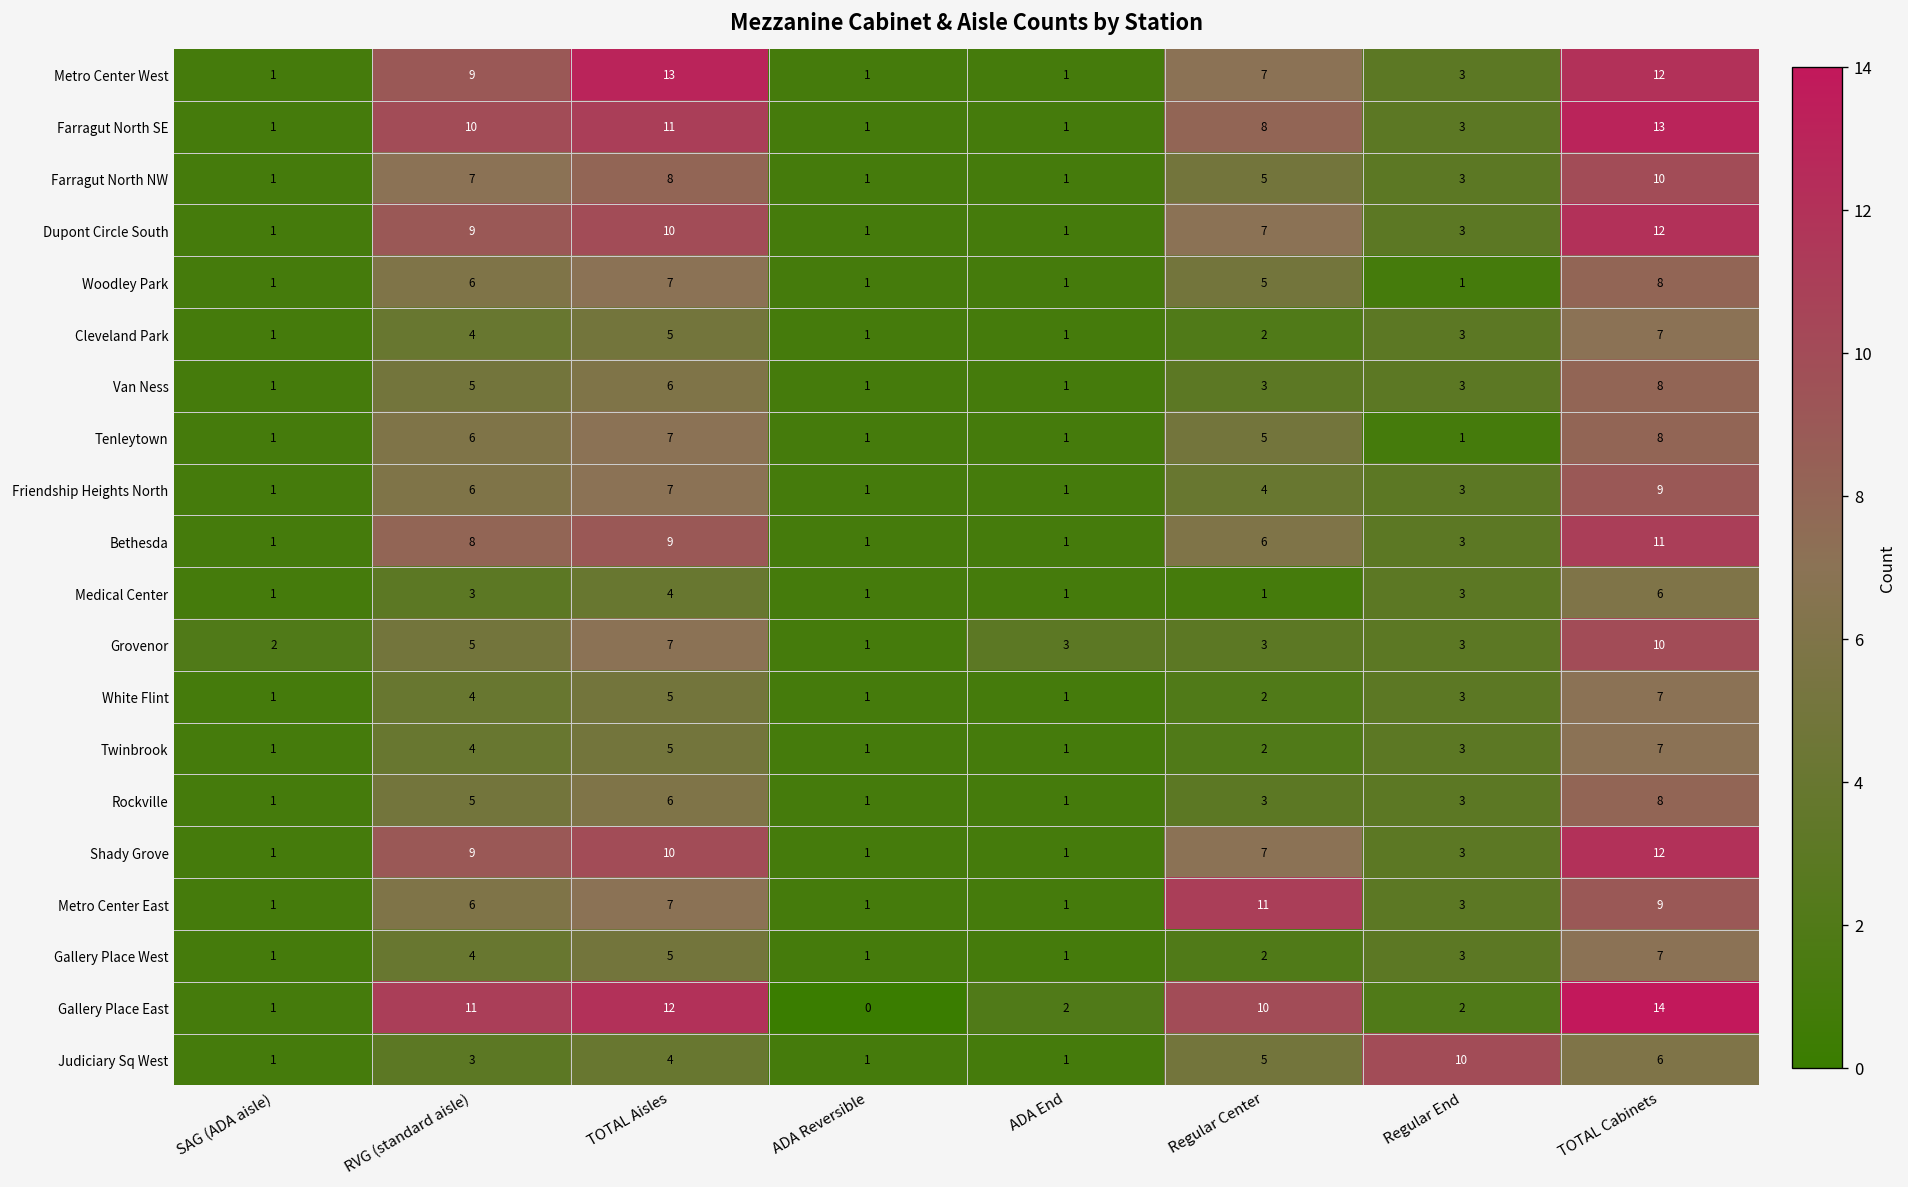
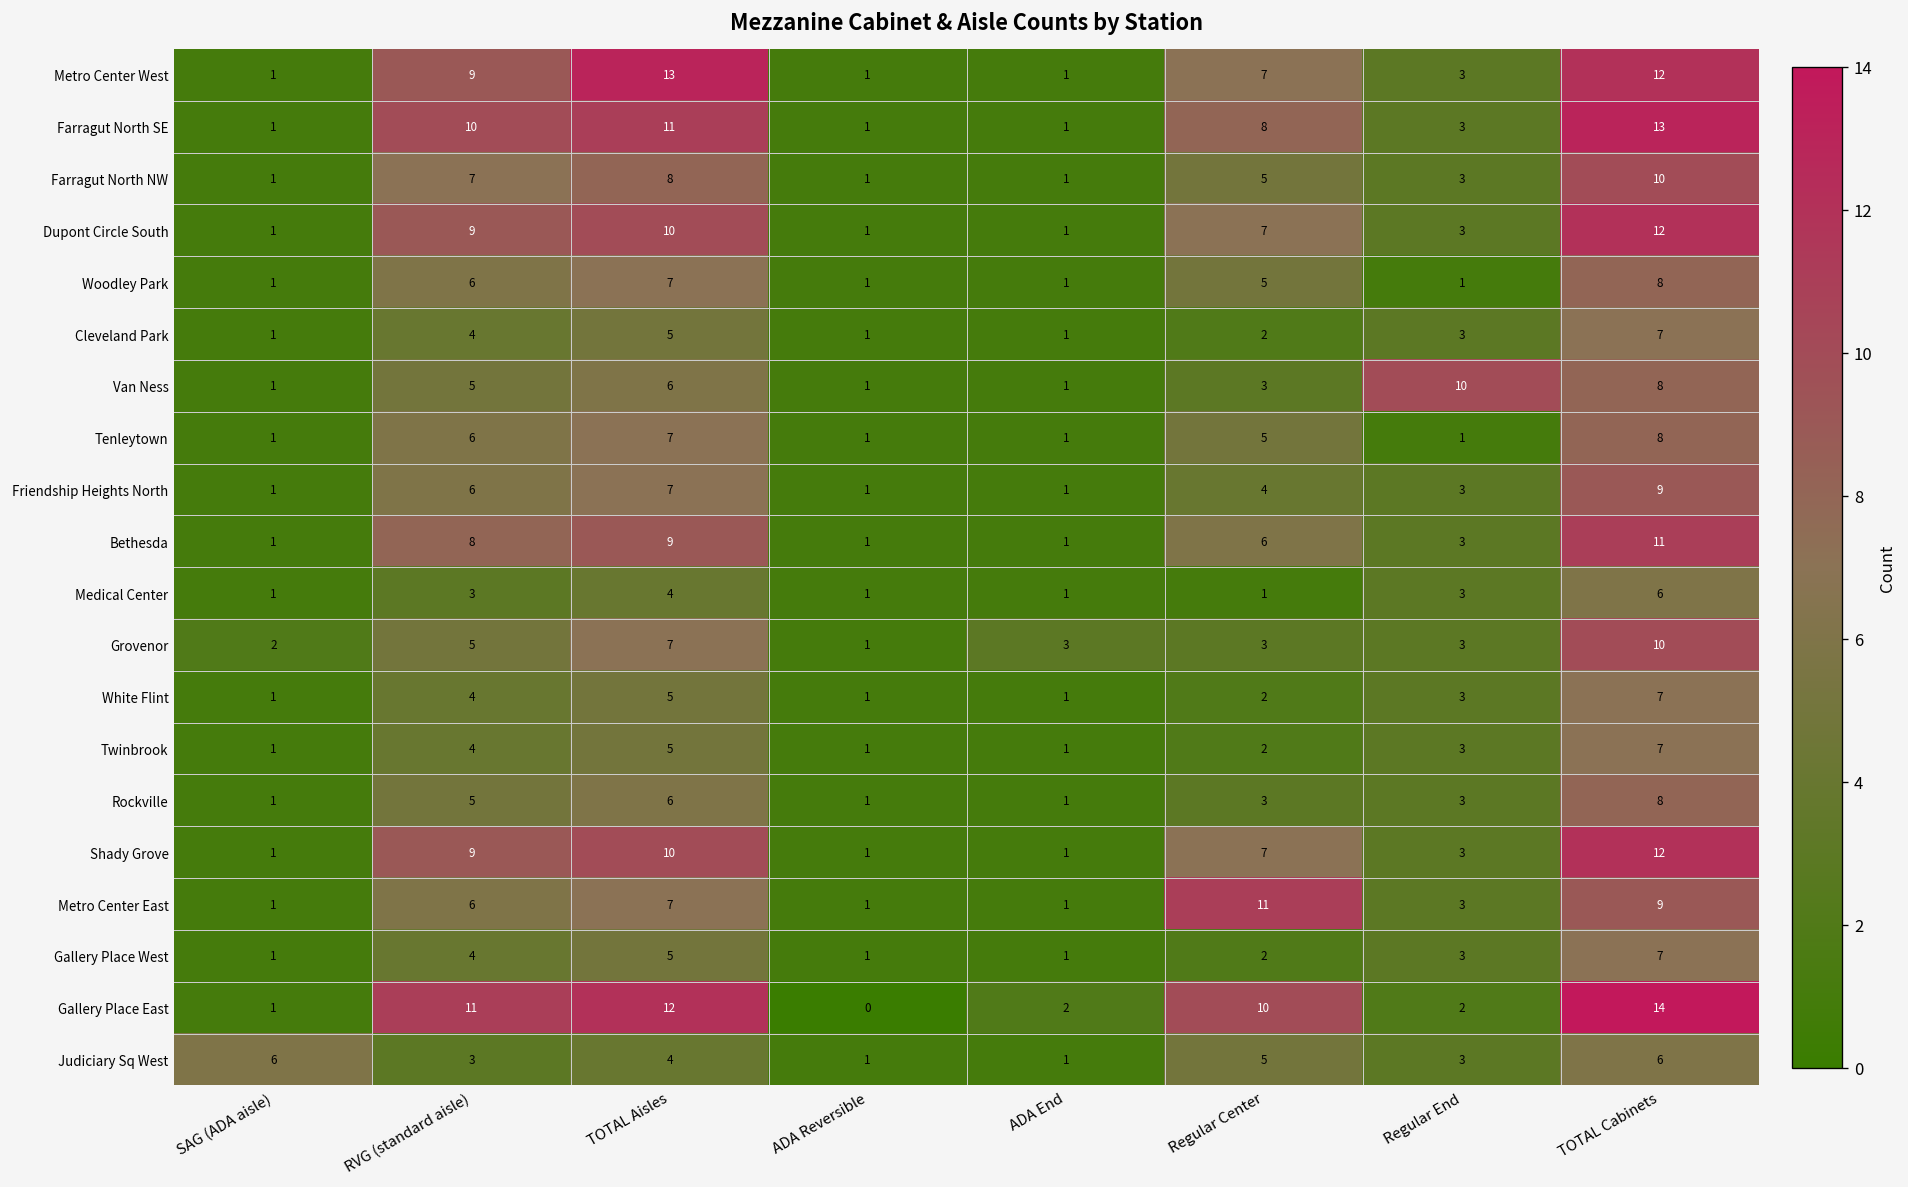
Van Ness, Regular End: 3 -> 10
Judiciary Sq West, SAG (ADA aisle): 1 -> 6
Judiciary Sq West, Regular End: 10 -> 3
